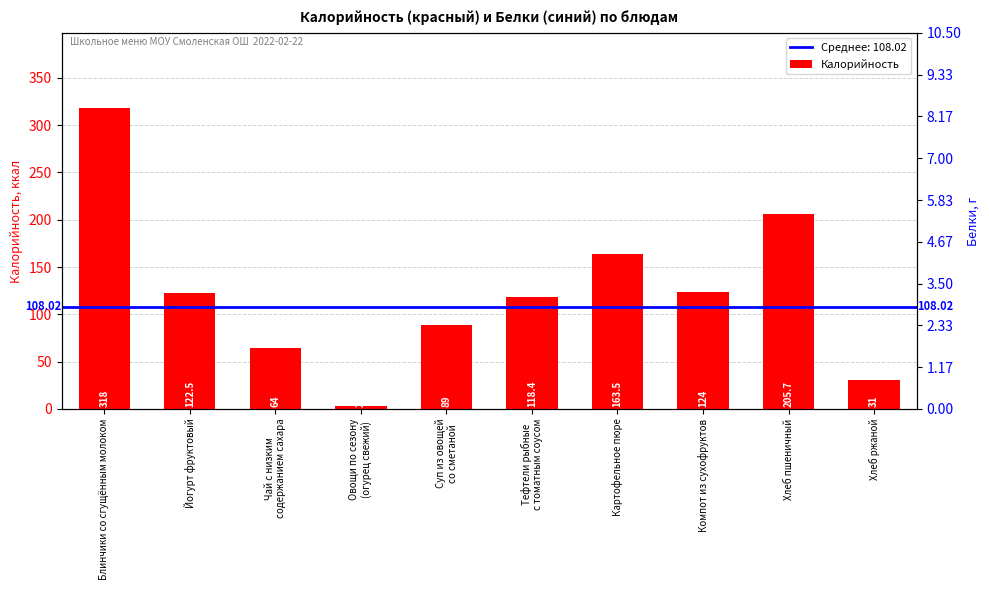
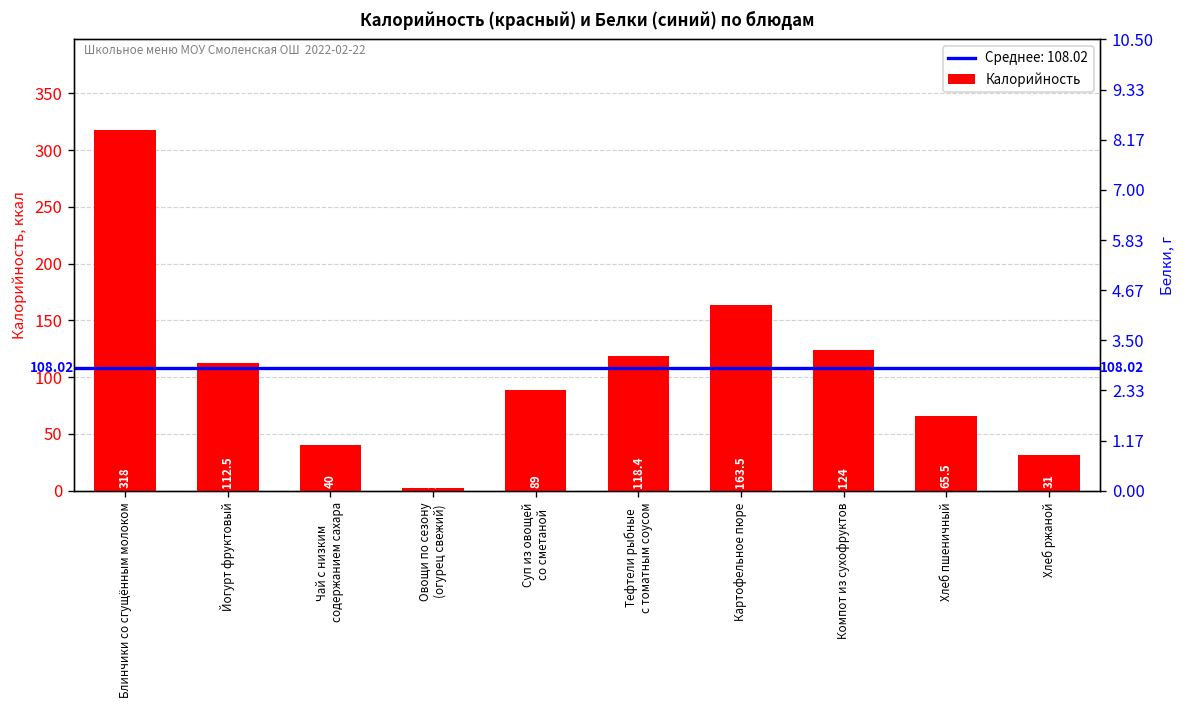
Йогурт фруктовый: 122.5 -> 112.5
Чай с низким содержанием сахара: 64 -> 40
Хлеб пшеничный: 205.7 -> 65.5
